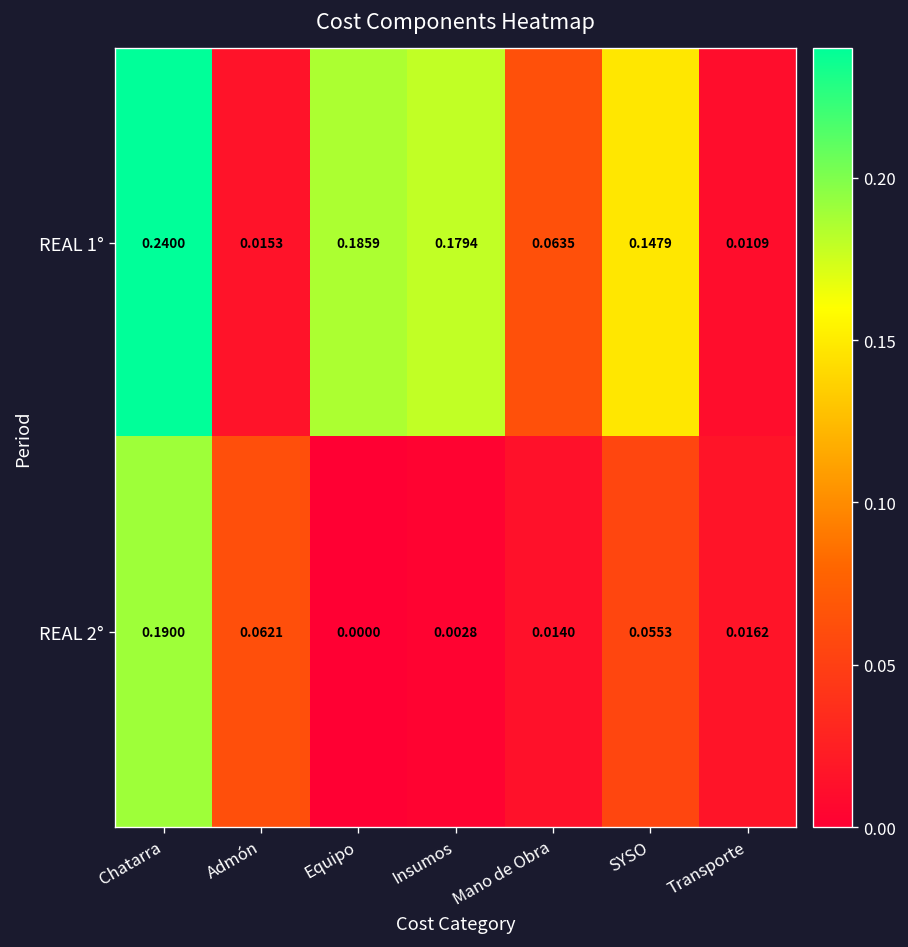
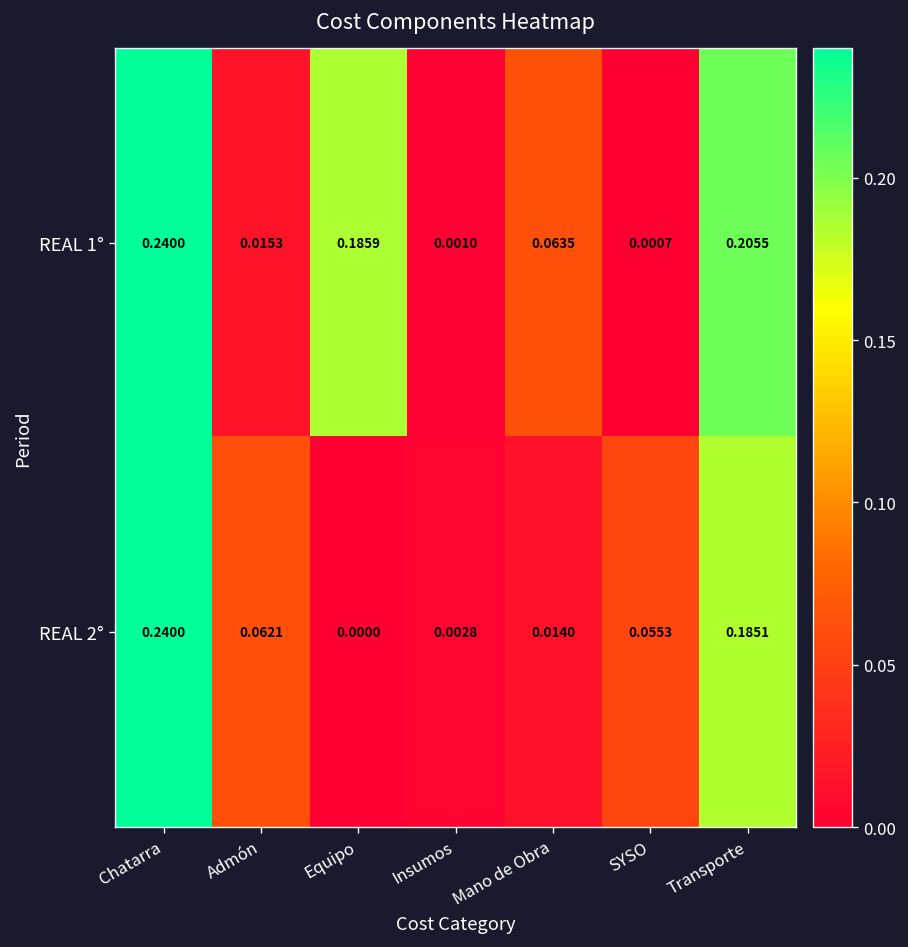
REAL 1°, Insumos: 0.1794 -> 0.0010
REAL 1°, SYSO: 0.1479 -> 0.0007
REAL 1°, Transporte: 0.0109 -> 0.2055
REAL 2°, Chatarra: 0.1900 -> 0.2400
REAL 2°, Transporte: 0.0162 -> 0.1851
